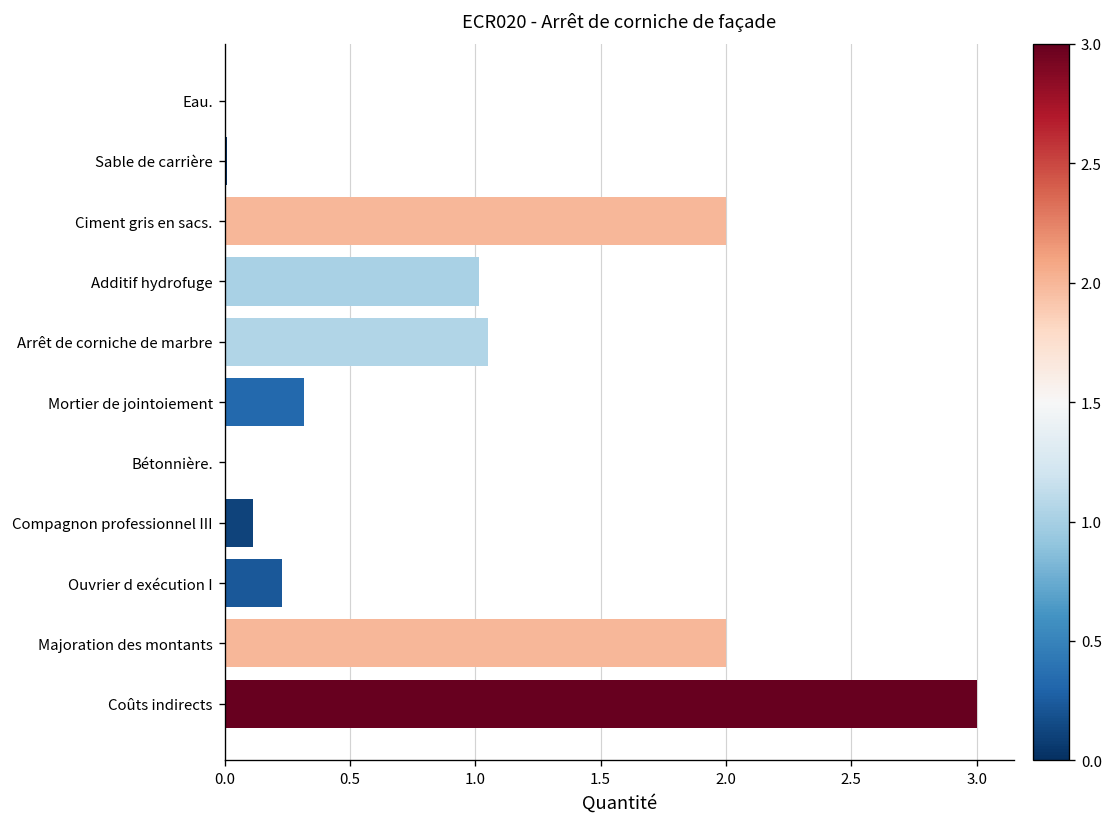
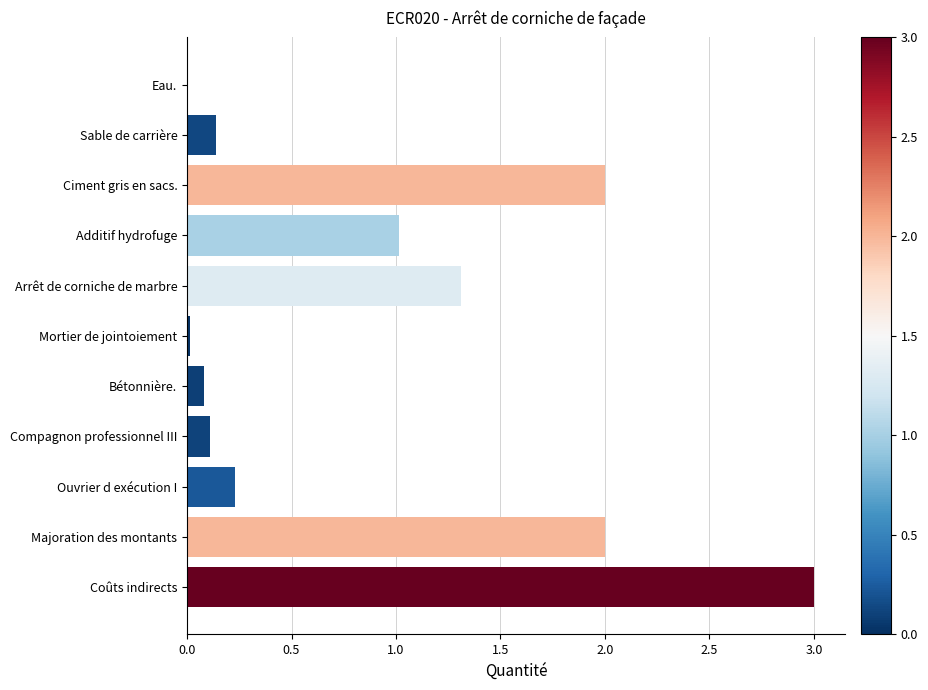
Sable de carrière: 0.01 -> 0.14
Arrêt de corniche de marbre: 1.05 -> 1.31
Mortier de jointoiement: 0.32 -> 0.02
Bétonnière.: 0.01 -> 0.08
